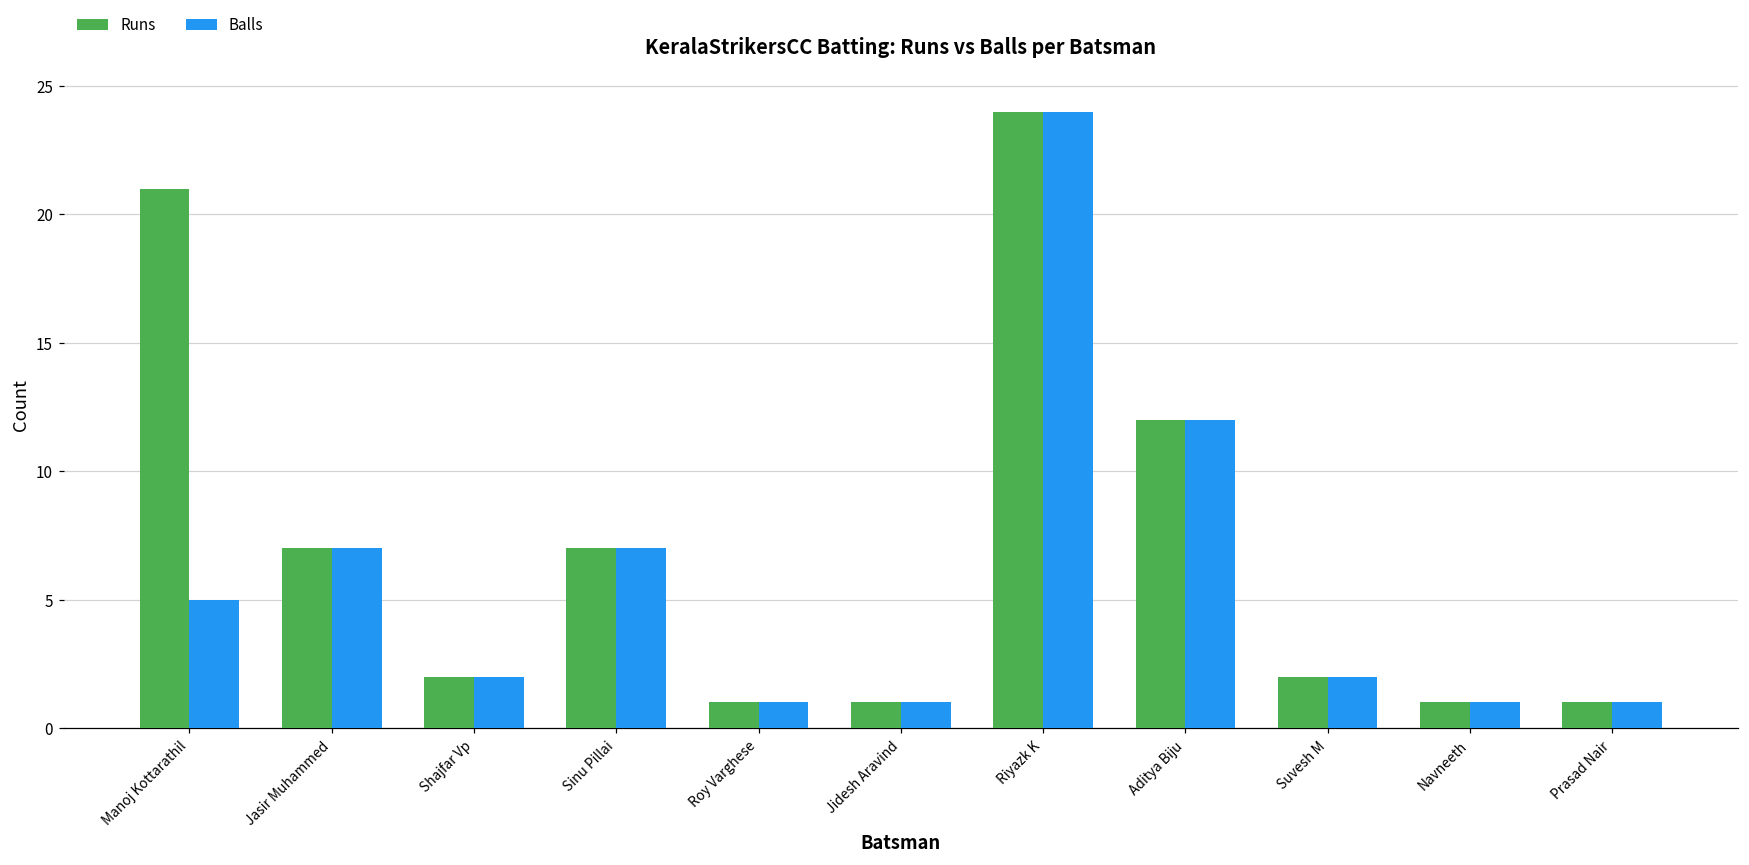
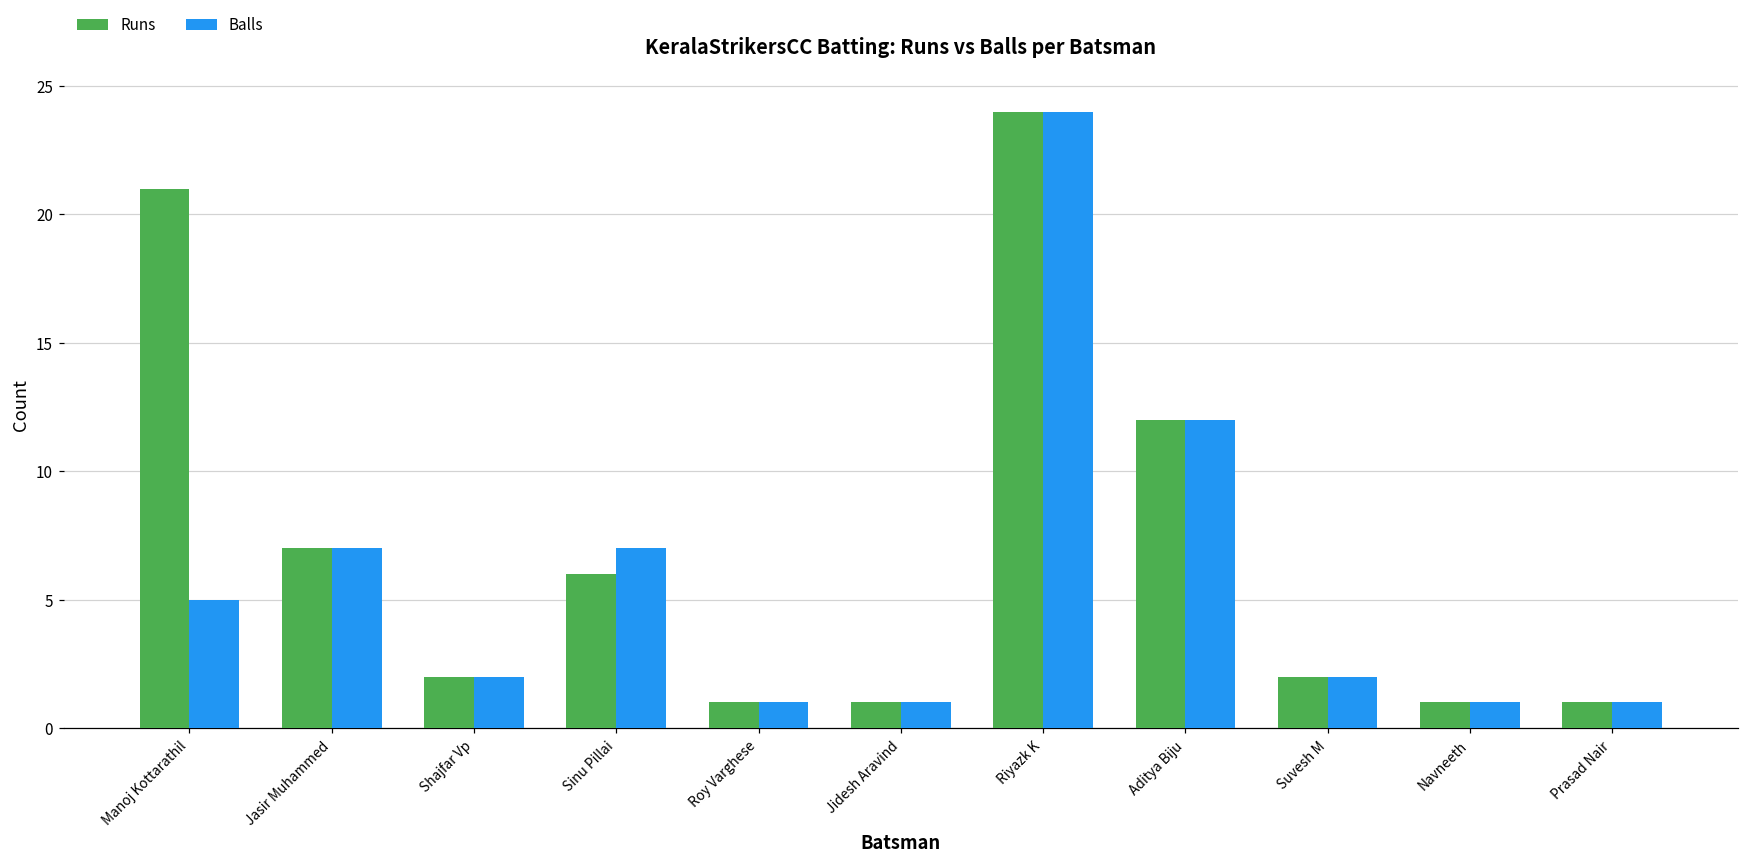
Runs, Sinu Pillai: 7 -> 6
